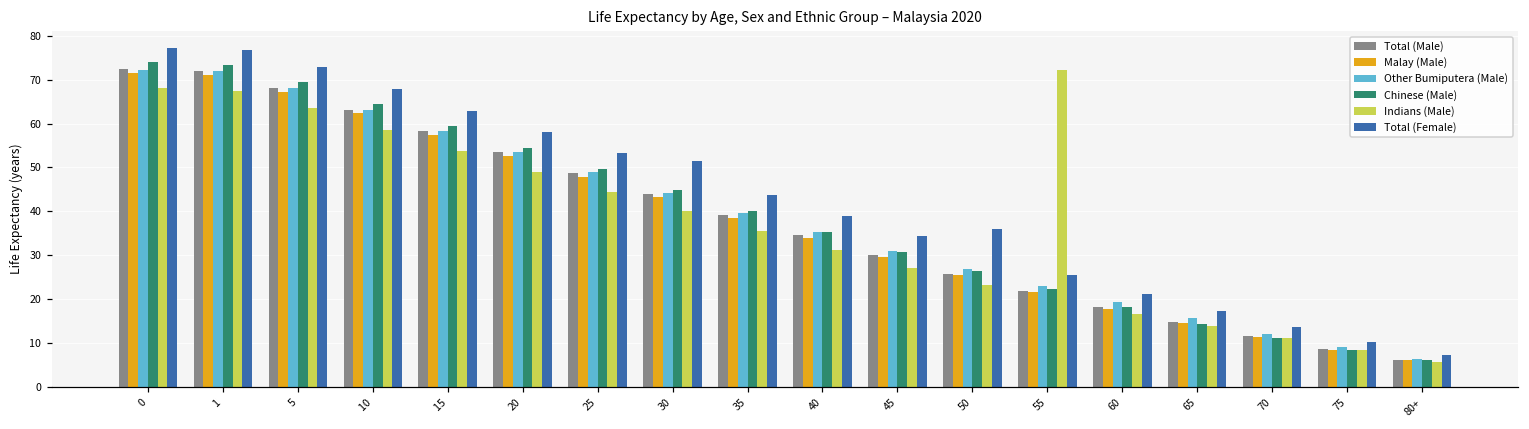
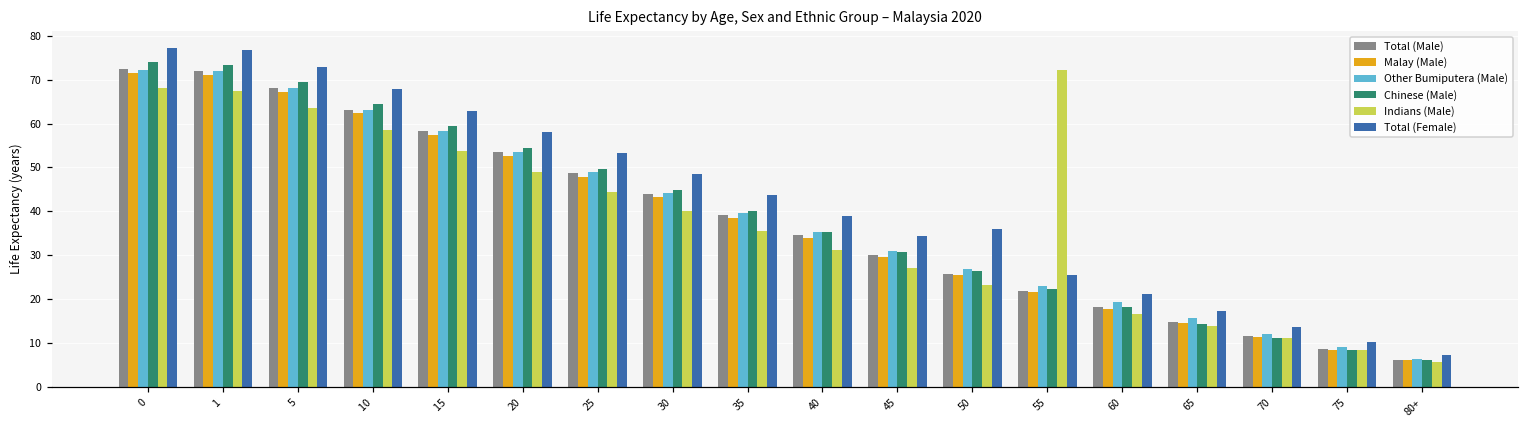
Total (Female), 30: 52 -> 48
